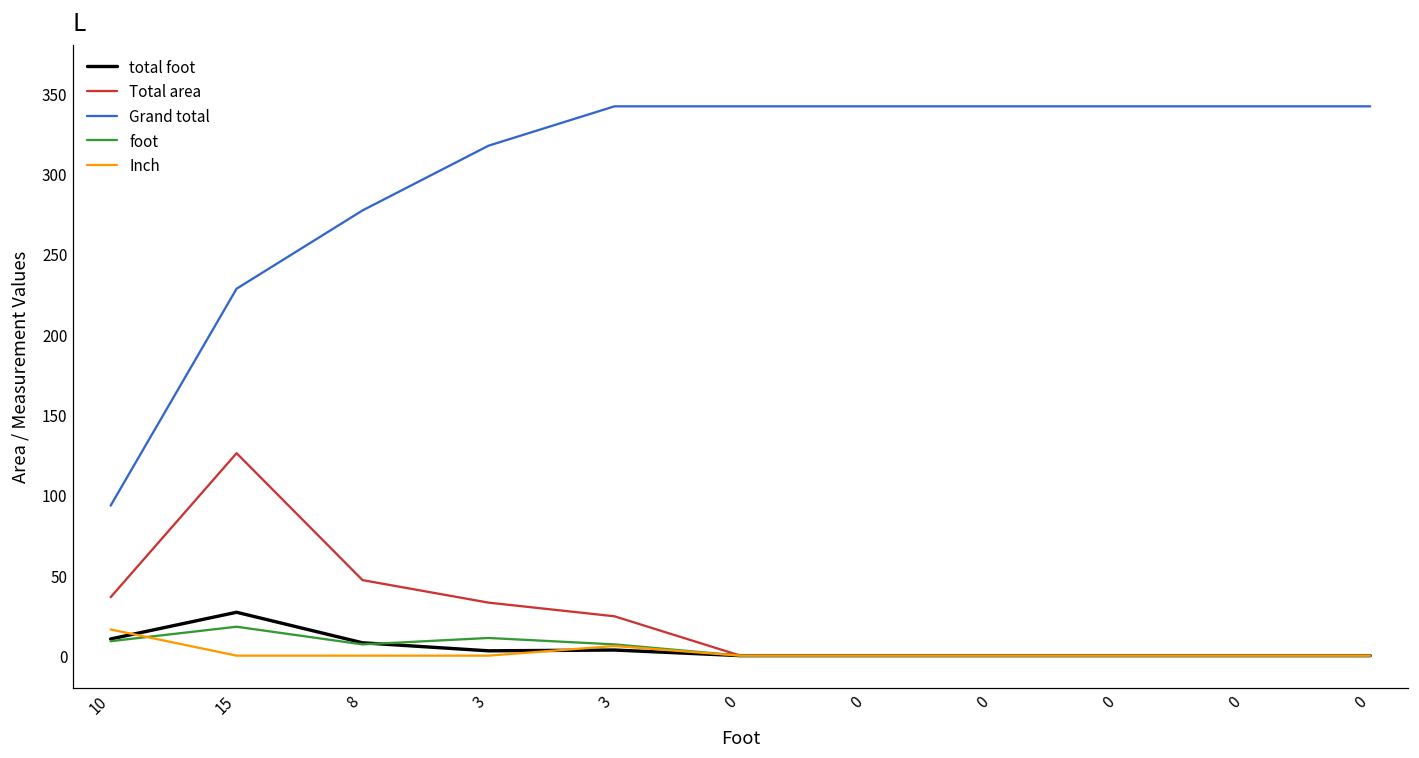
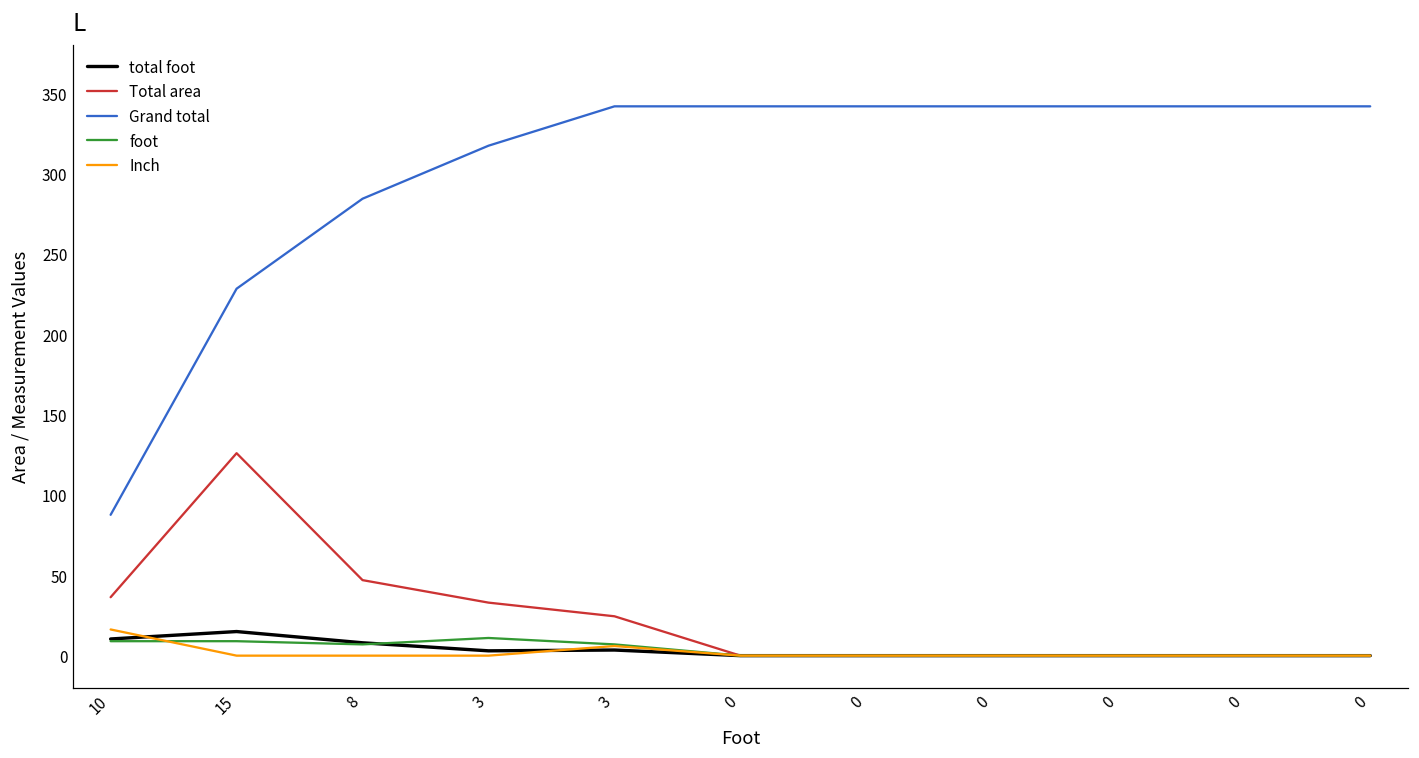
Grand total, 10: 93 -> 88
total foot, 15: 27 -> 15
foot, 15: 18 -> 9
Grand total, 8: 277 -> 284
